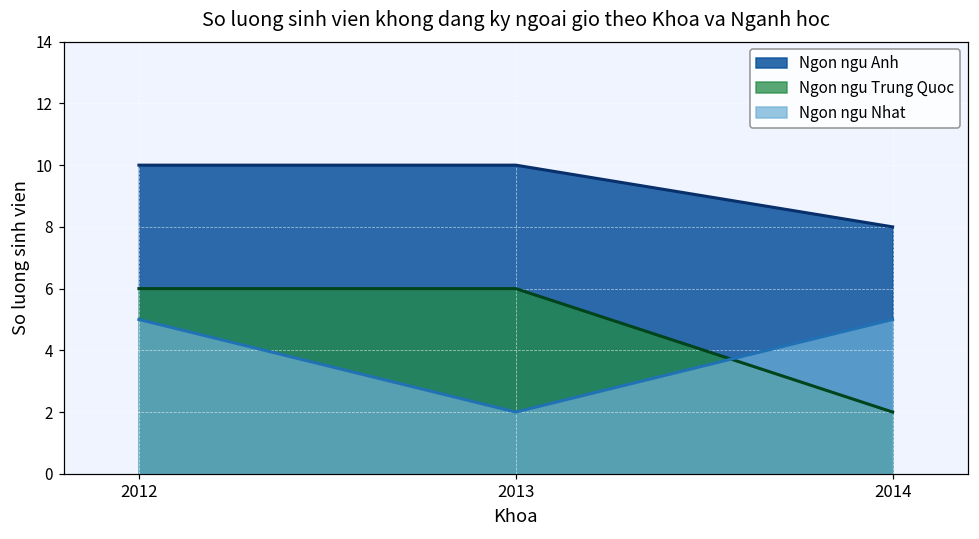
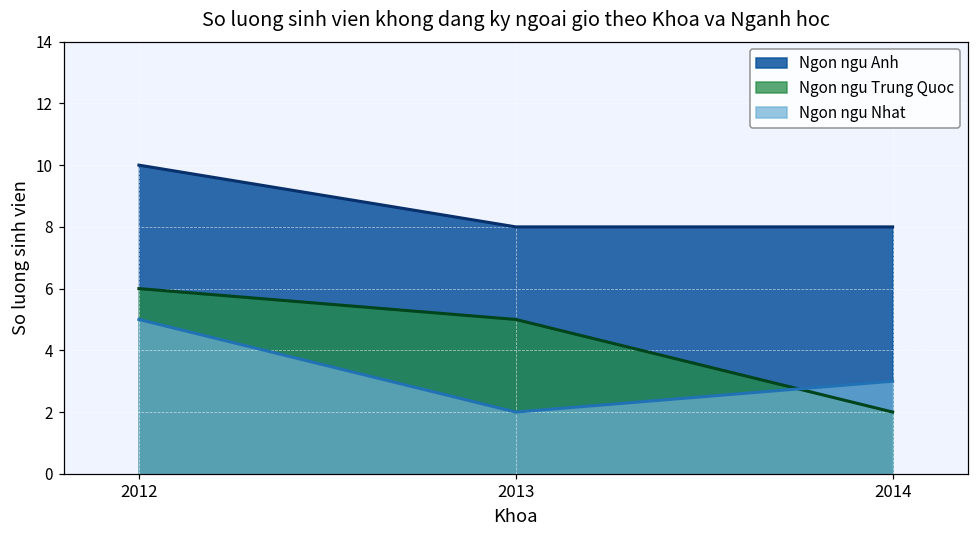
Ngon ngu Anh, 2013: 10 -> 8
Ngon ngu Trung Quoc, 2013: 6 -> 5
Ngon ngu Nhat, 2014: 5 -> 3
